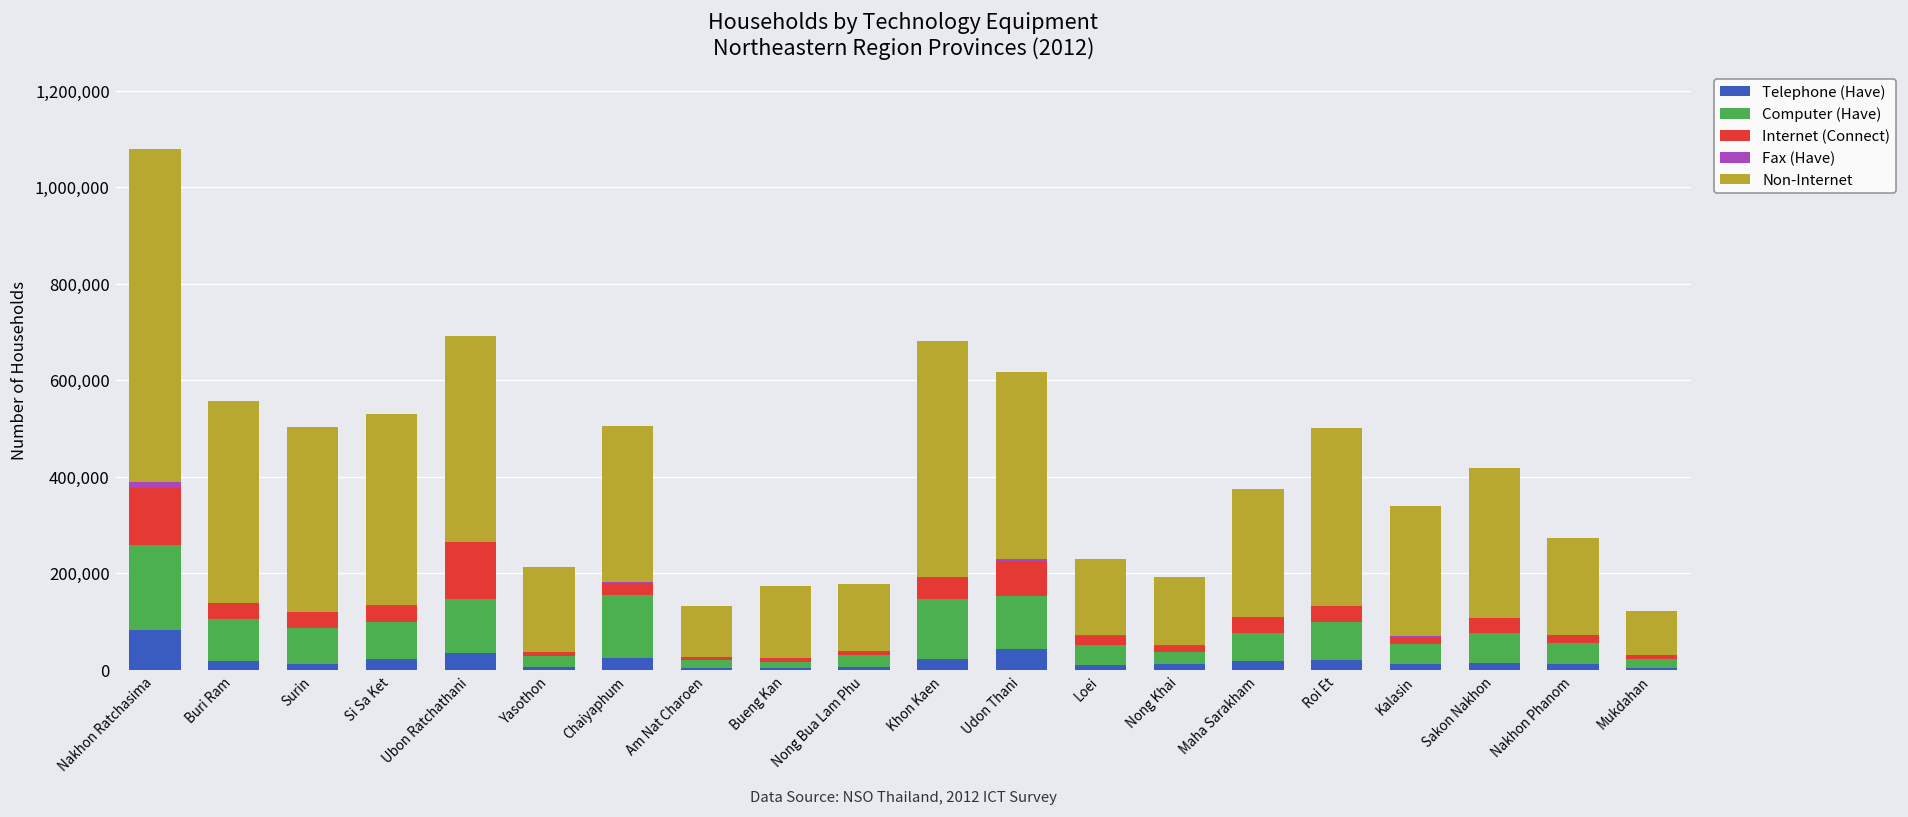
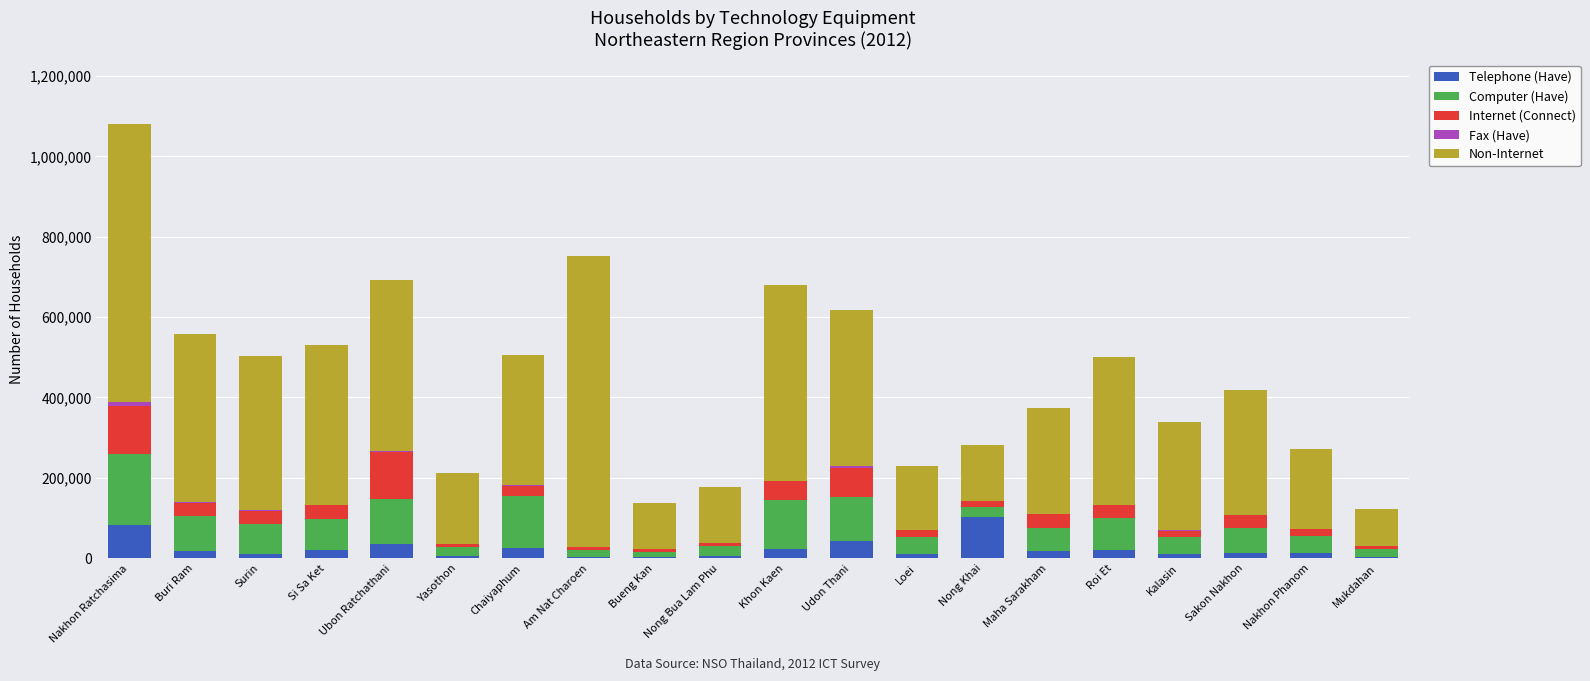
Non-Internet, Am Nat Charoen: 110,000 -> 720,000
Non-Internet, Bueng Kan: 150,000 -> 110,000
Telephone (Have), Nong Khai: 10,000 -> 100,000
